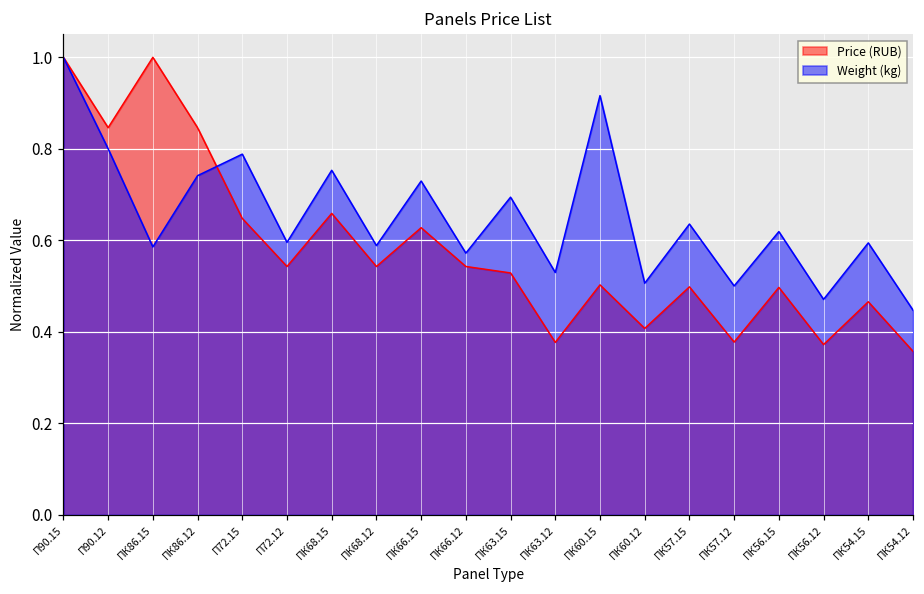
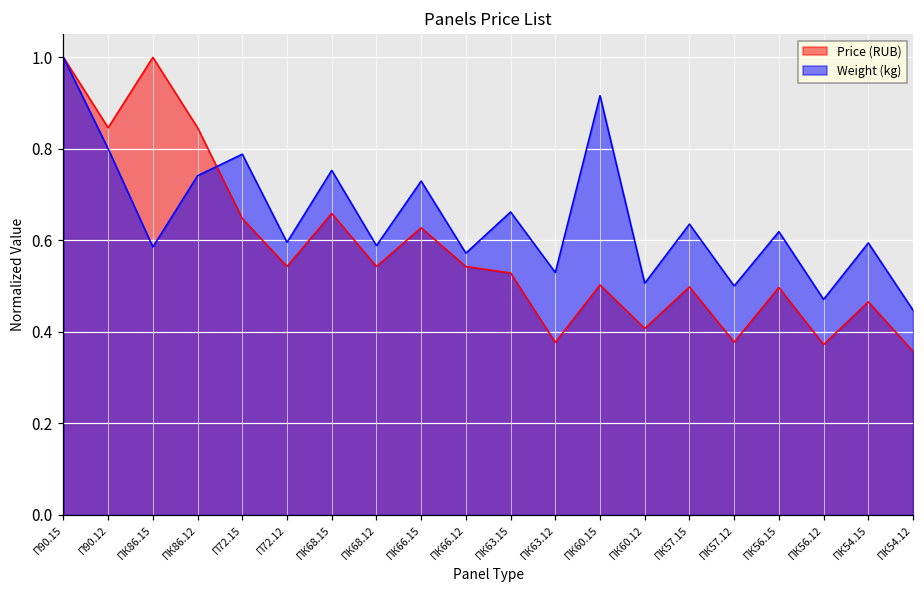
Weight (kg), ПК63.15: 0.69 -> 0.66
